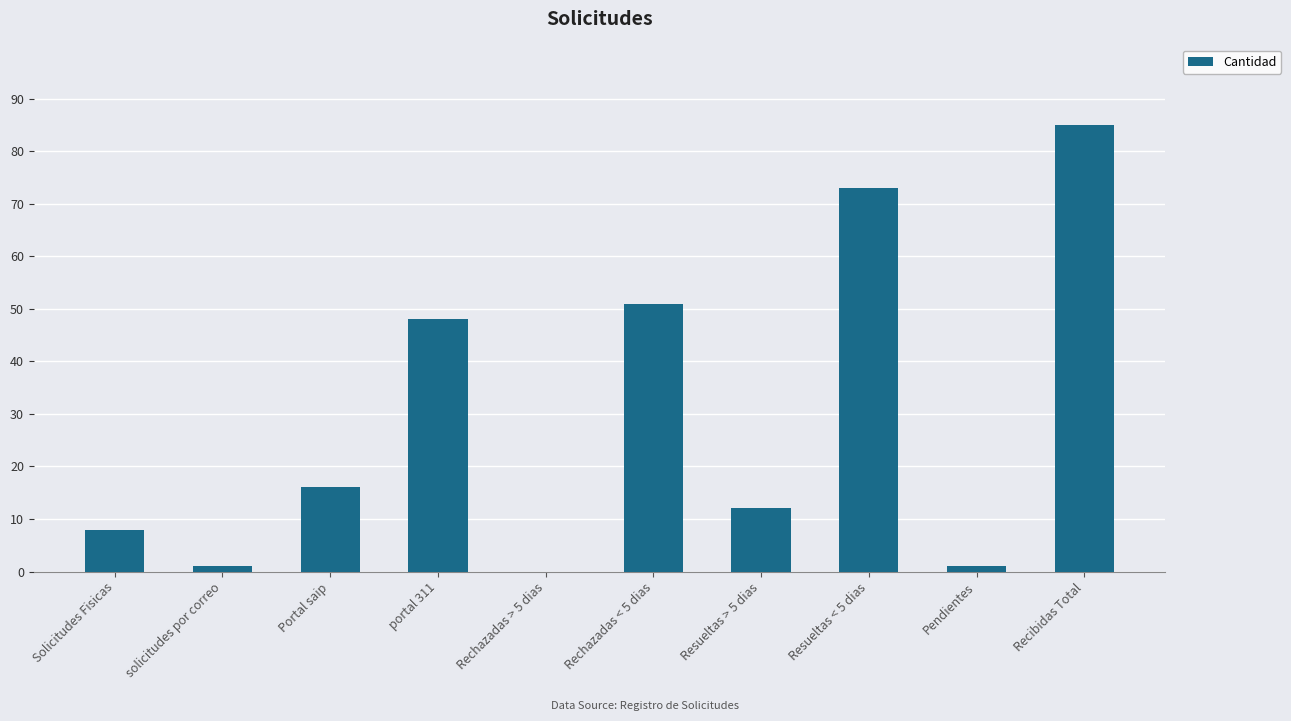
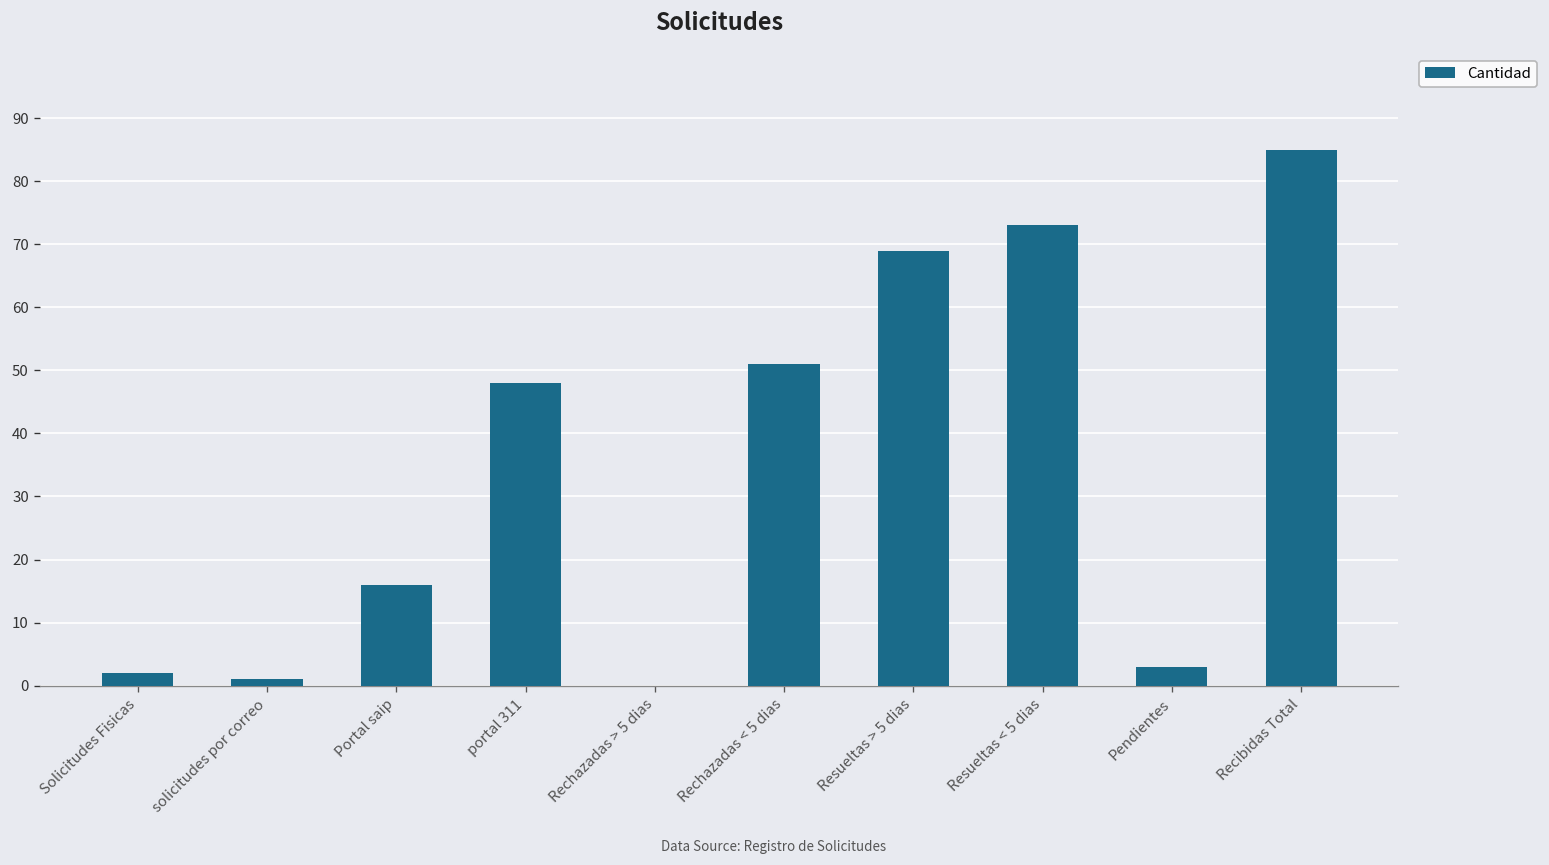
Solicitudes Fisicas: 8 -> 2
Resueltas > 5 dias: 12 -> 69
Pendientes: 1 -> 3
